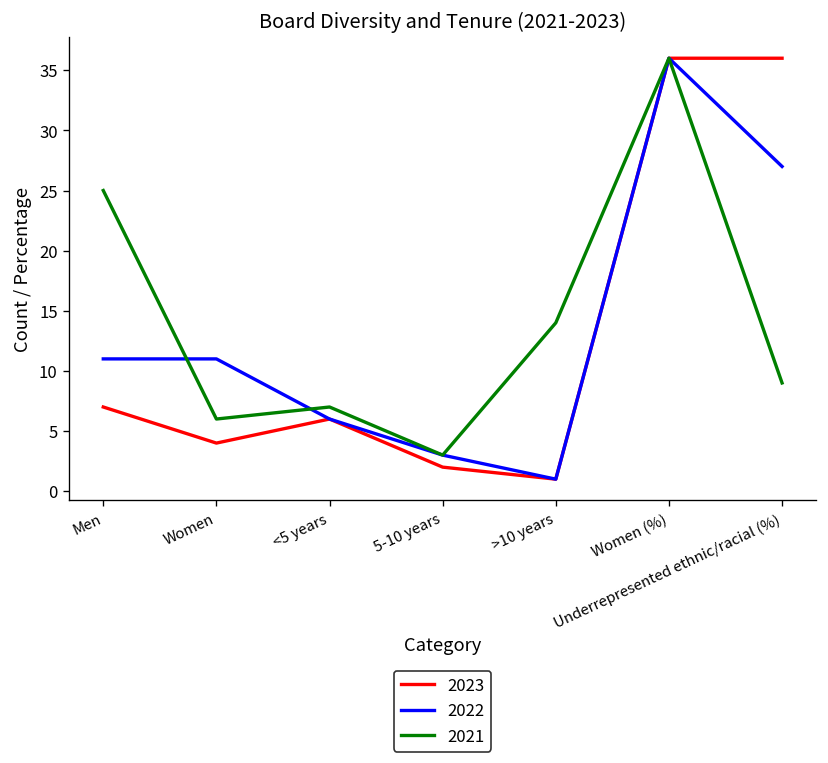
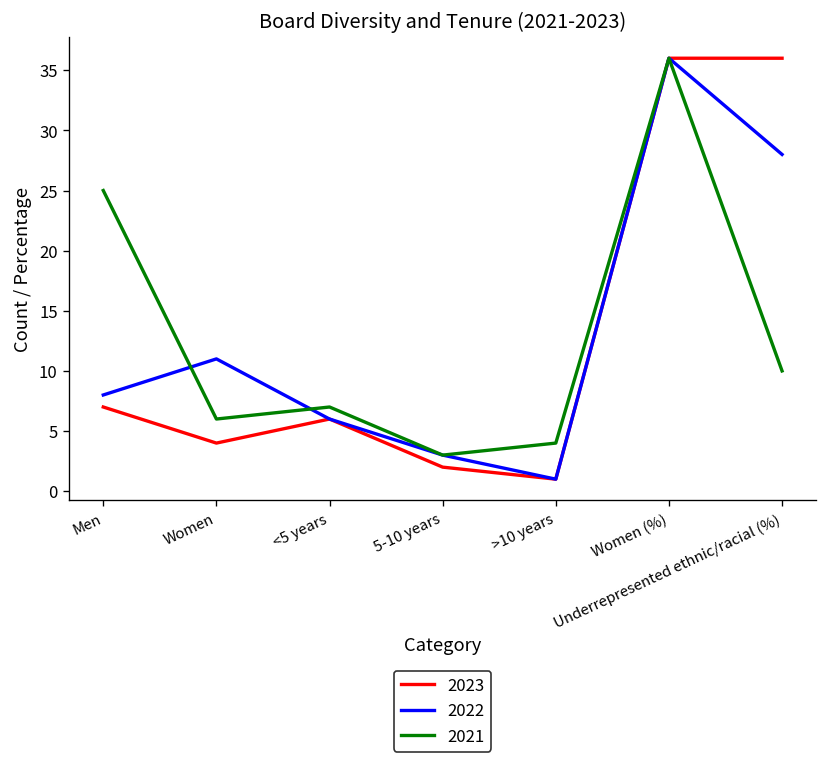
2022, Men: 11 -> 8
2021, >10 years: 14 -> 4
2022, Underrepresented ethnic/racial (%): 27 -> 28
2021, Underrepresented ethnic/racial (%): 9 -> 10
